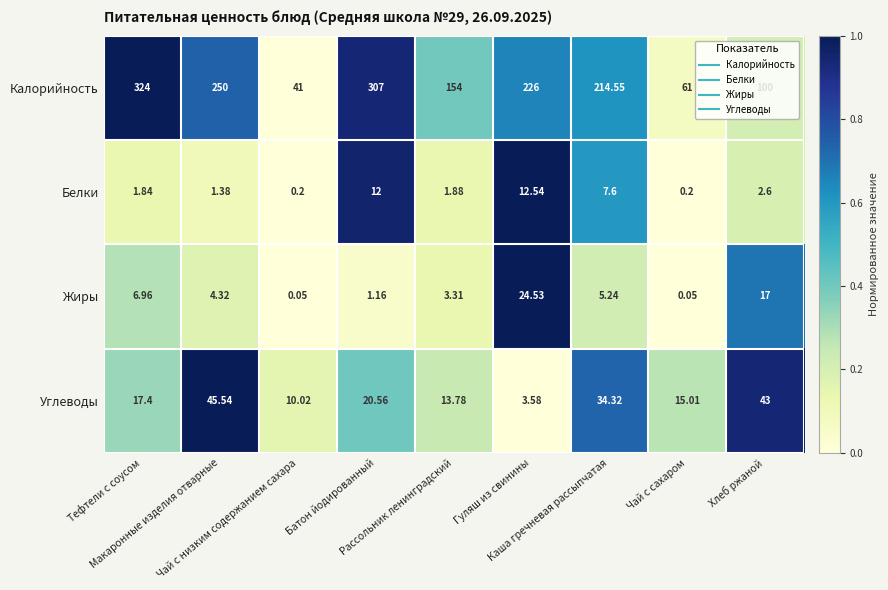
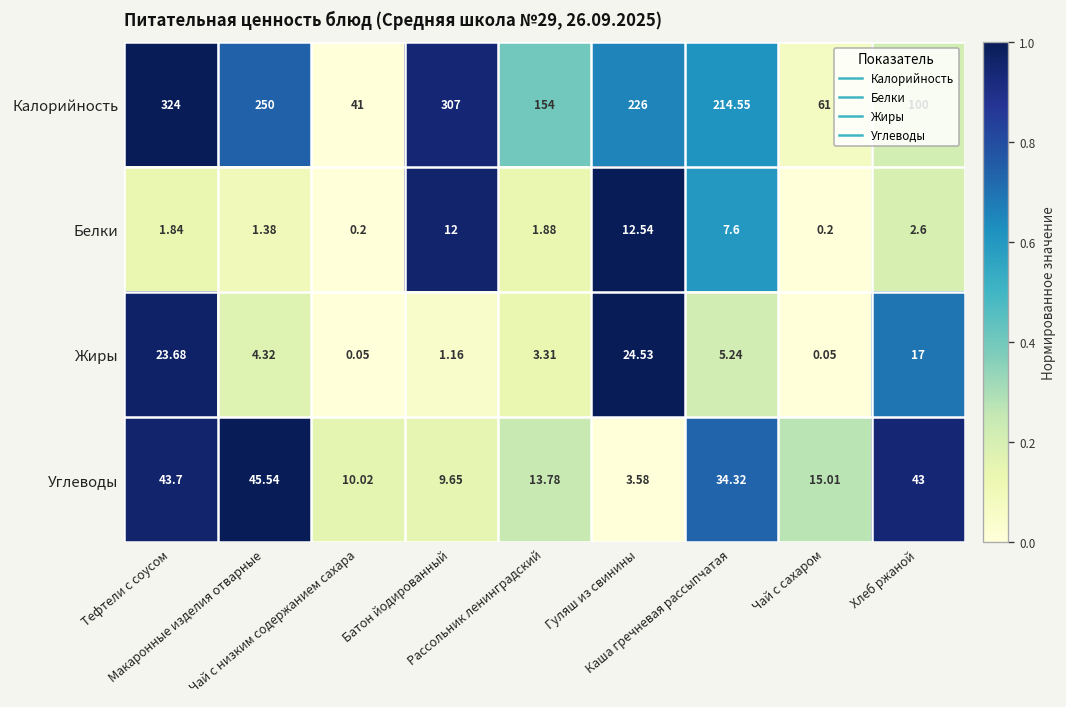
Жиры, Тефтели с соусом: 6.96 -> 23.68
Углеводы, Тефтели с соусом: 17.4 -> 43.7
Углеводы, Батон йодированный: 20.56 -> 9.65
